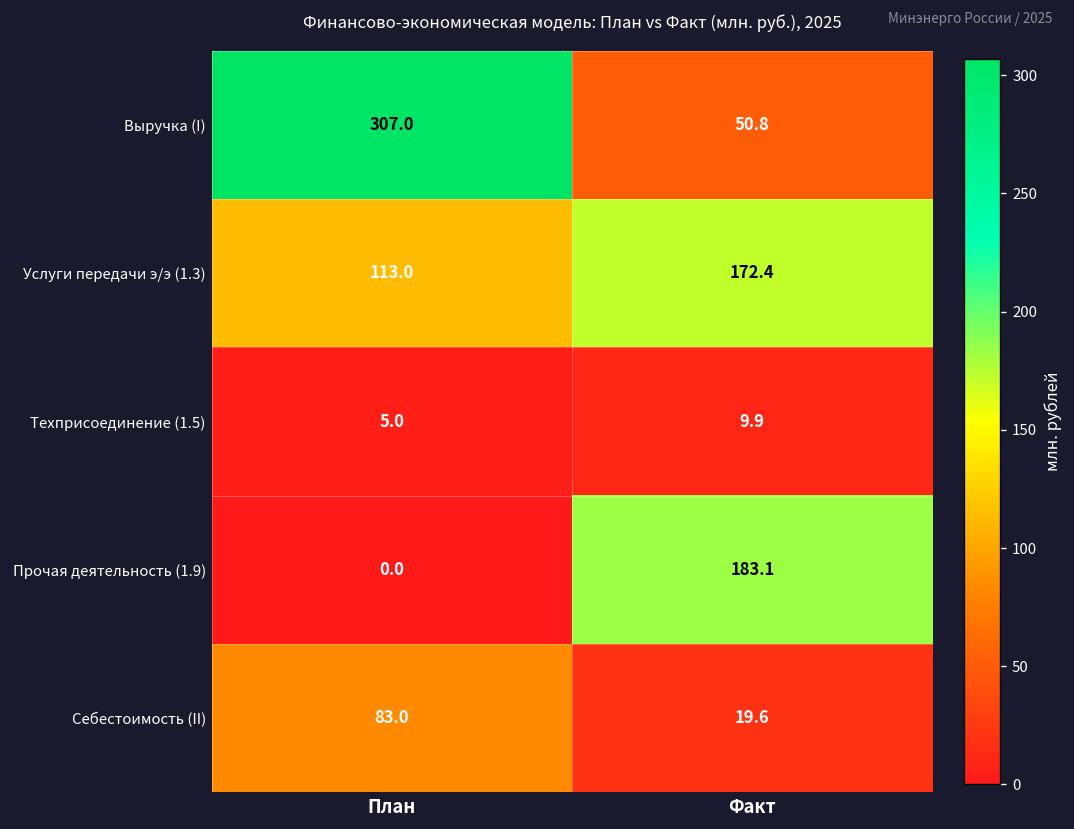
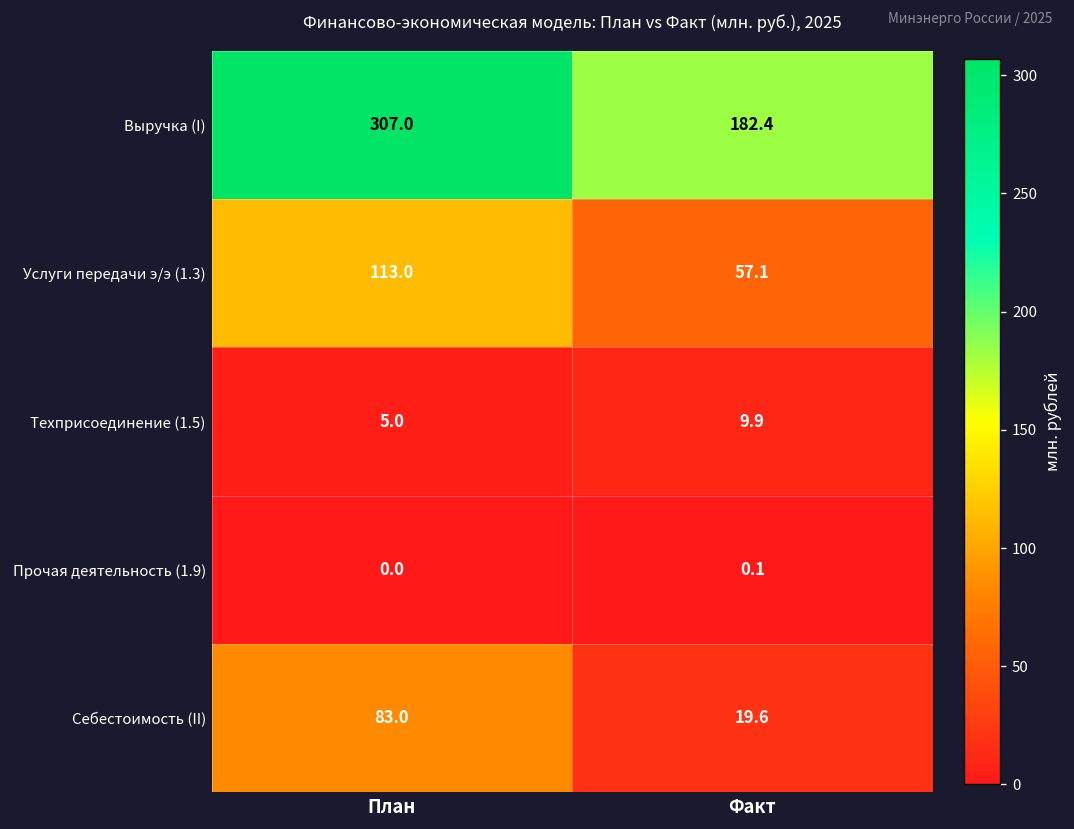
Выручка (I), Факт: 50.8 -> 182.4
Услуги передачи э/э (1.3), Факт: 172.4 -> 57.1
Прочая деятельность (1.9), Факт: 183.1 -> 0.1
